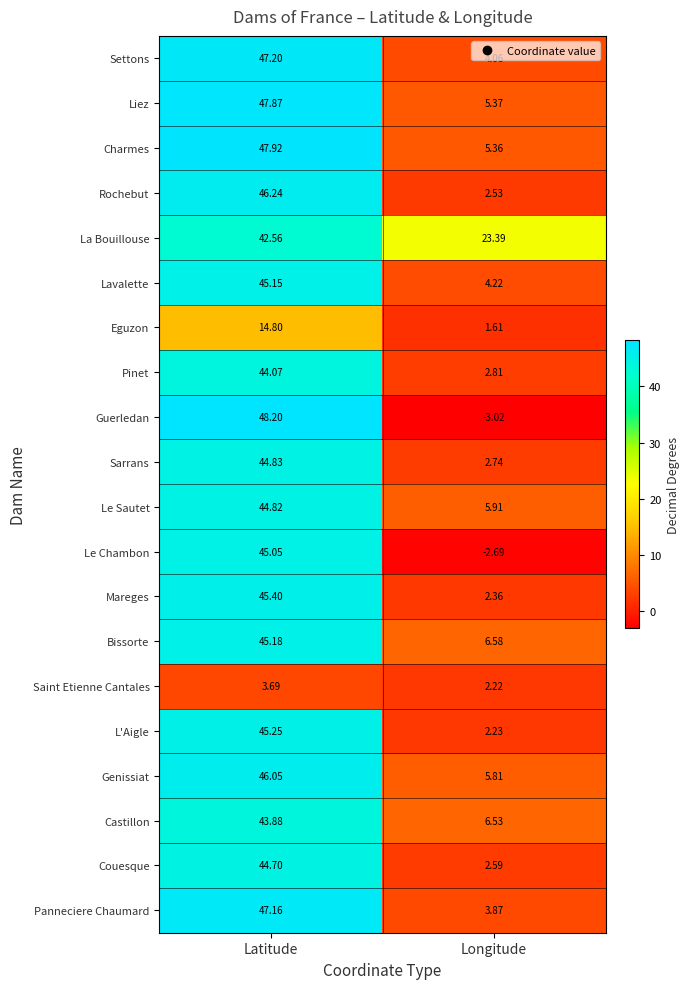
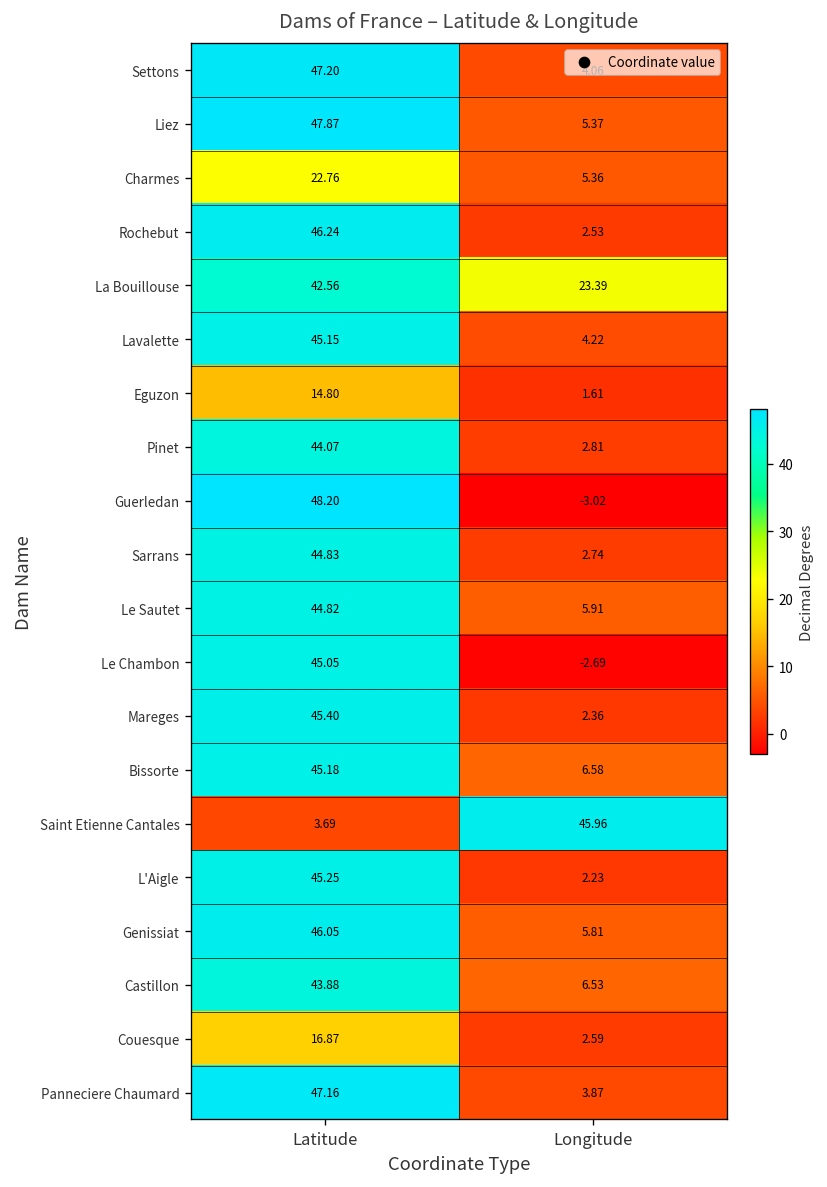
Charmes, Latitude: 47.92 -> 22.76
Saint Etienne Cantales, Longitude: 2.22 -> 45.96
Couesque, Latitude: 44.70 -> 16.87
